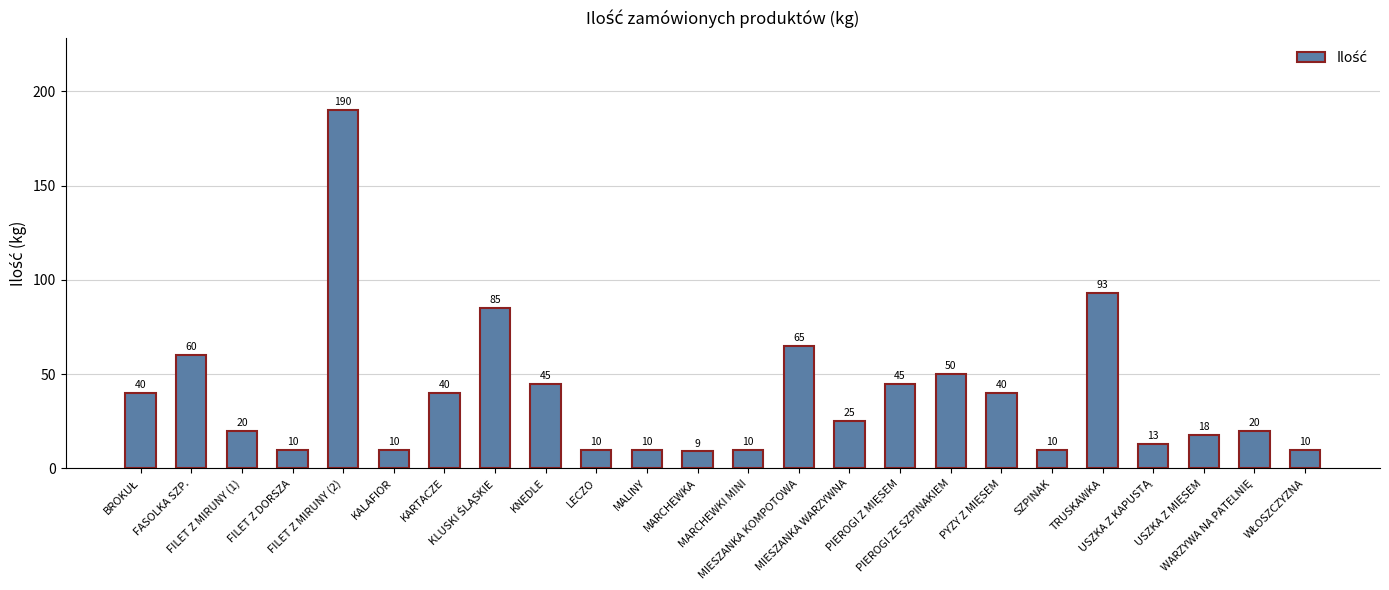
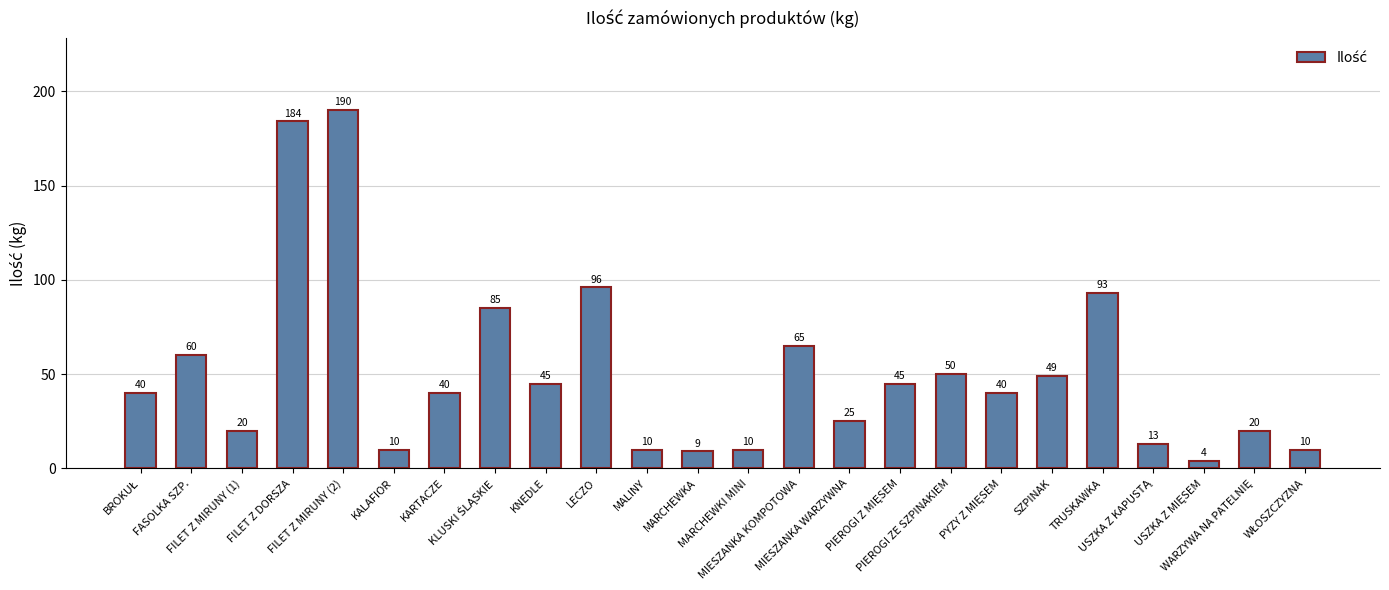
FILET Z DORSZA: 10 -> 184
LECZO: 10 -> 96
SZPINAK: 10 -> 49
USZKA Z MIĘSEM: 18 -> 4
